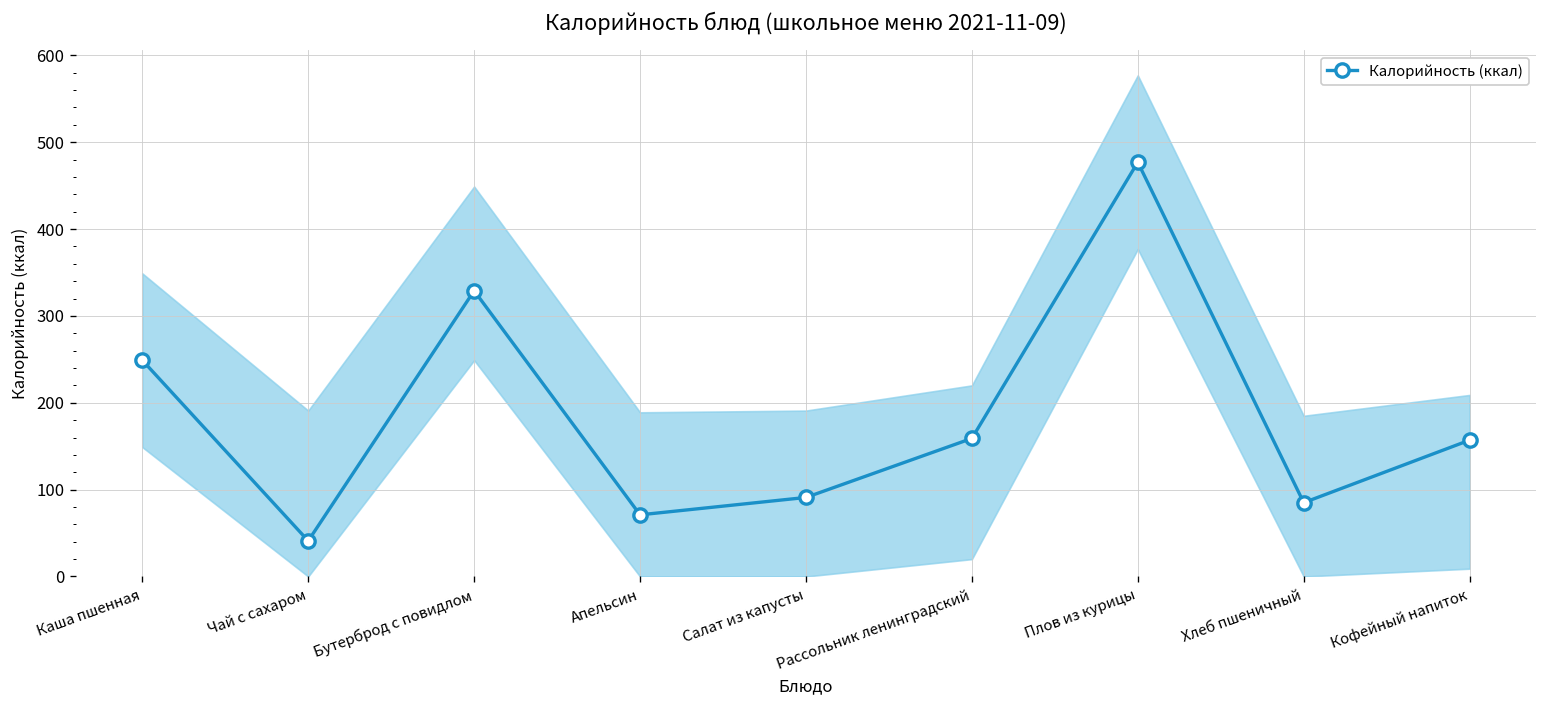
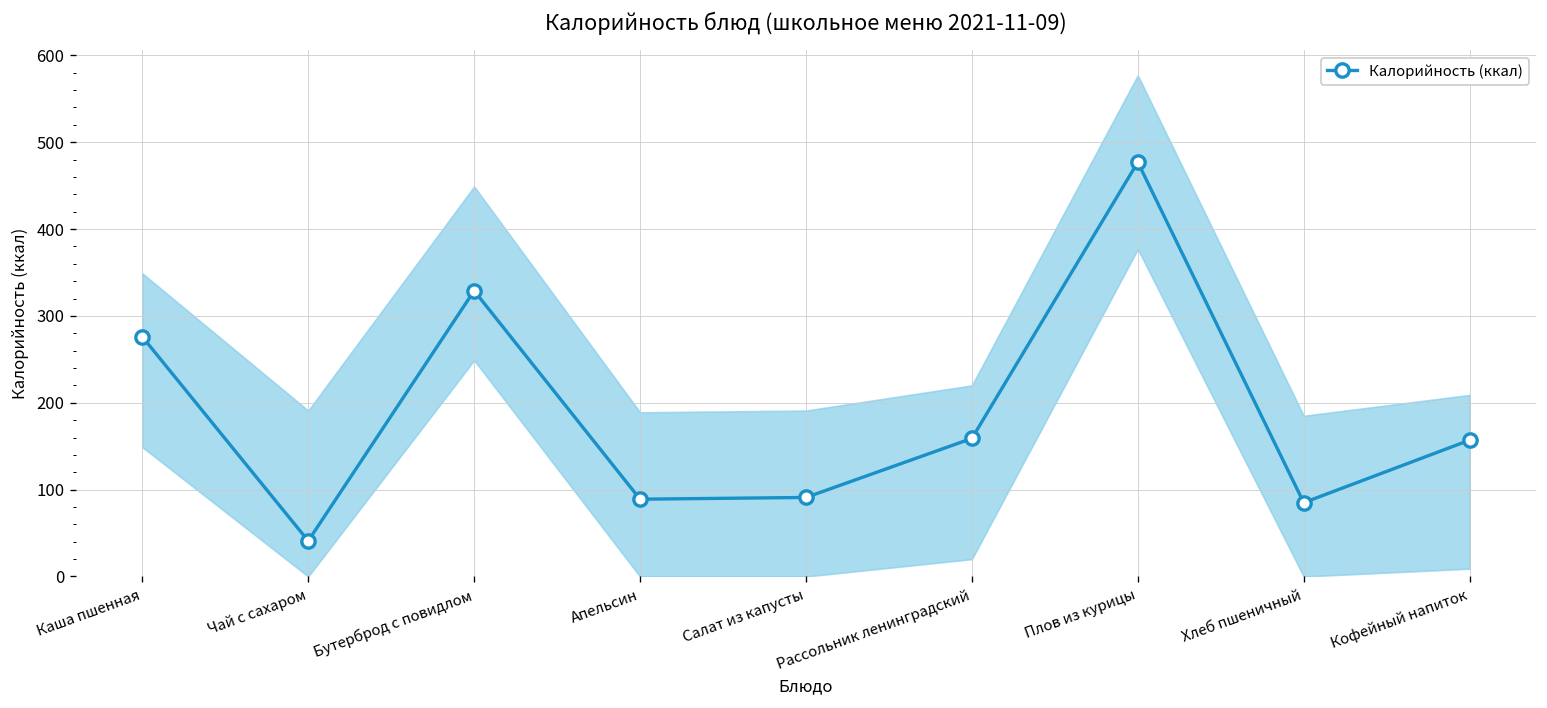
Калорийность (ккал), Каша пшенная: 250 -> 280
Калорийность (ккал), Апельсин: 70 -> 90
